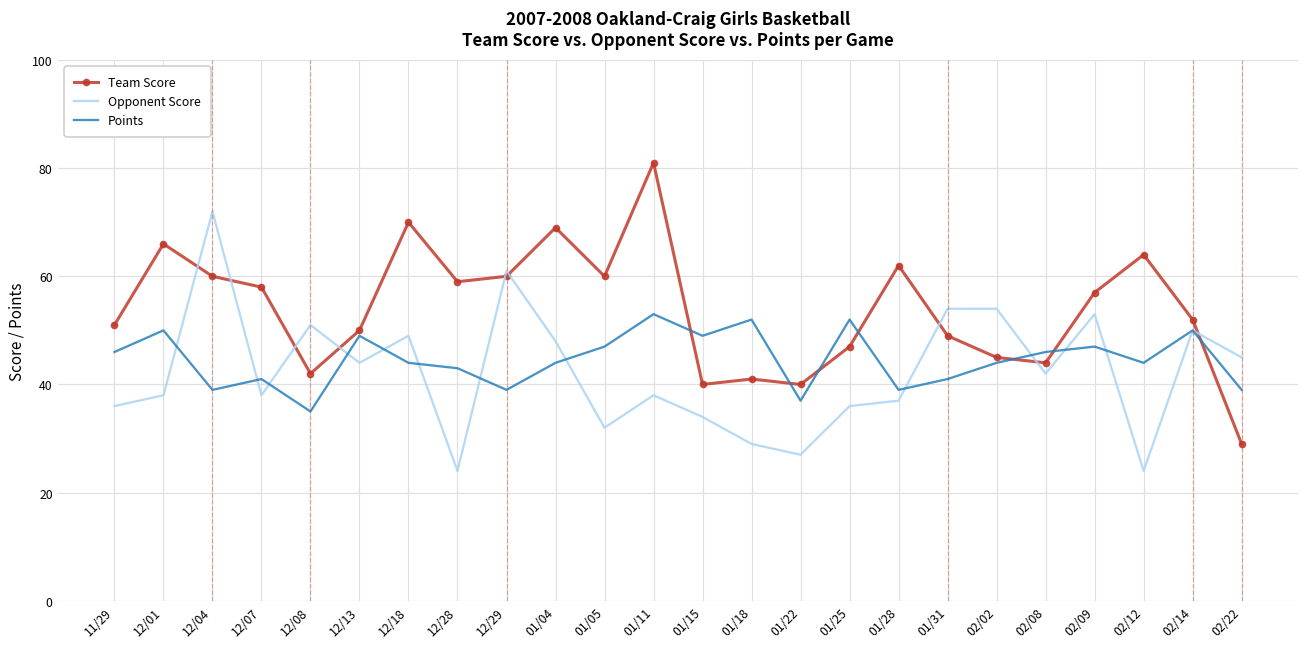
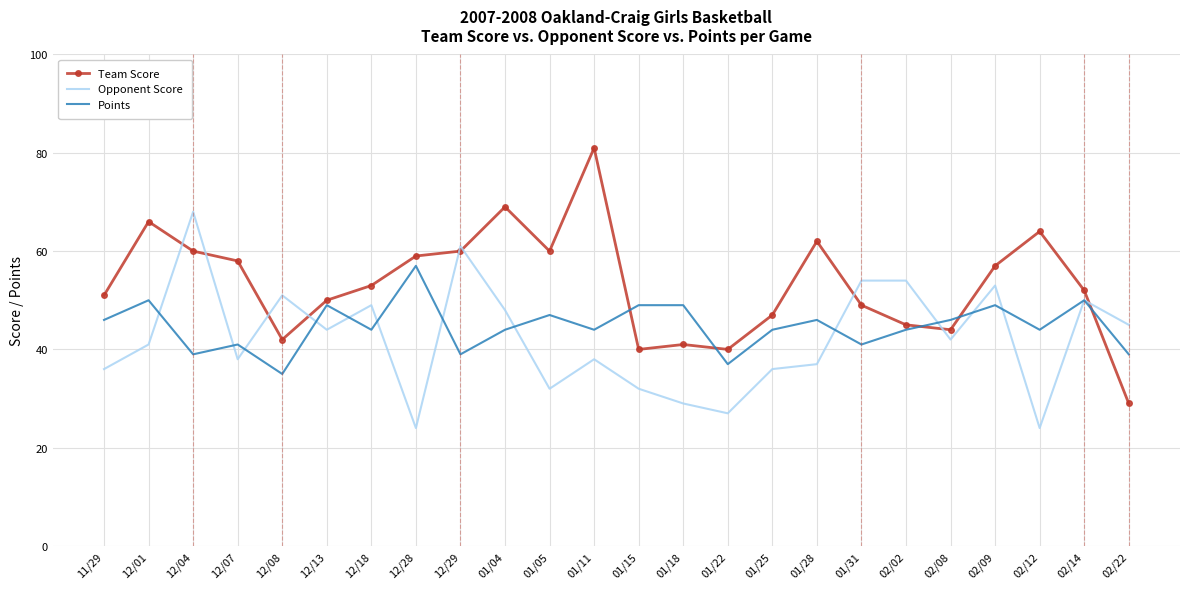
Opponent Score, 12/01: 38 -> 41
Opponent Score, 12/04: 72 -> 68
Team Score, 12/18: 70 -> 53
Points, 12/28: 43 -> 57
Points, 01/11: 53 -> 44
Opponent Score, 01/15: 34 -> 32
Points, 01/18: 52 -> 49
Points, 01/25: 52 -> 44
Points, 01/28: 39 -> 46
Points, 02/09: 47 -> 49
